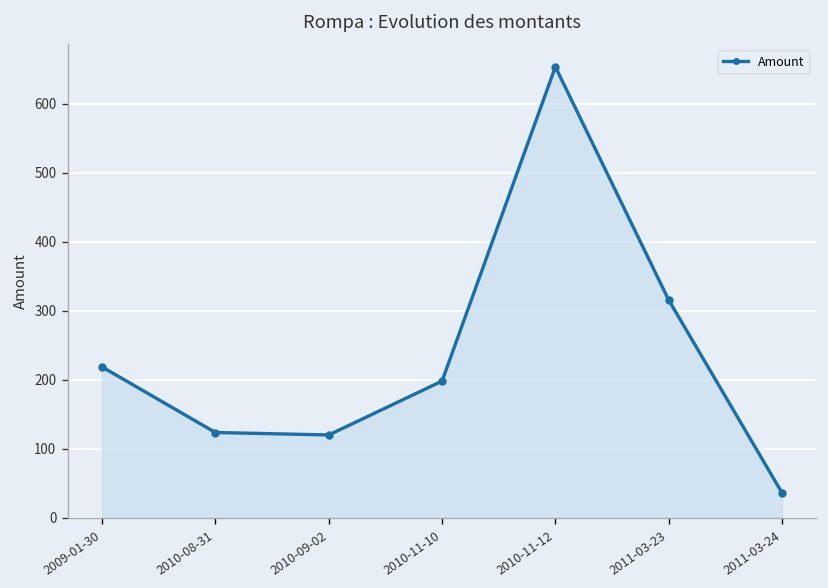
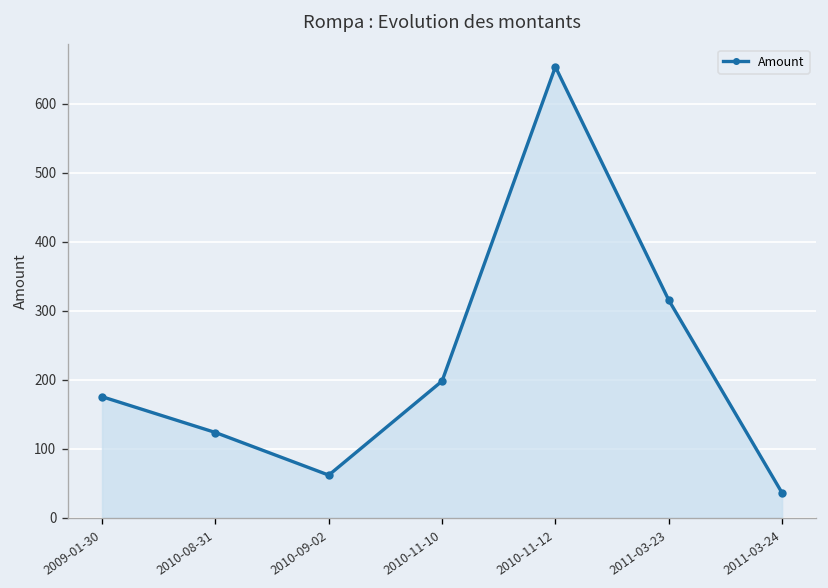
2009-01-30: 220 -> 180
2010-09-02: 120 -> 60
